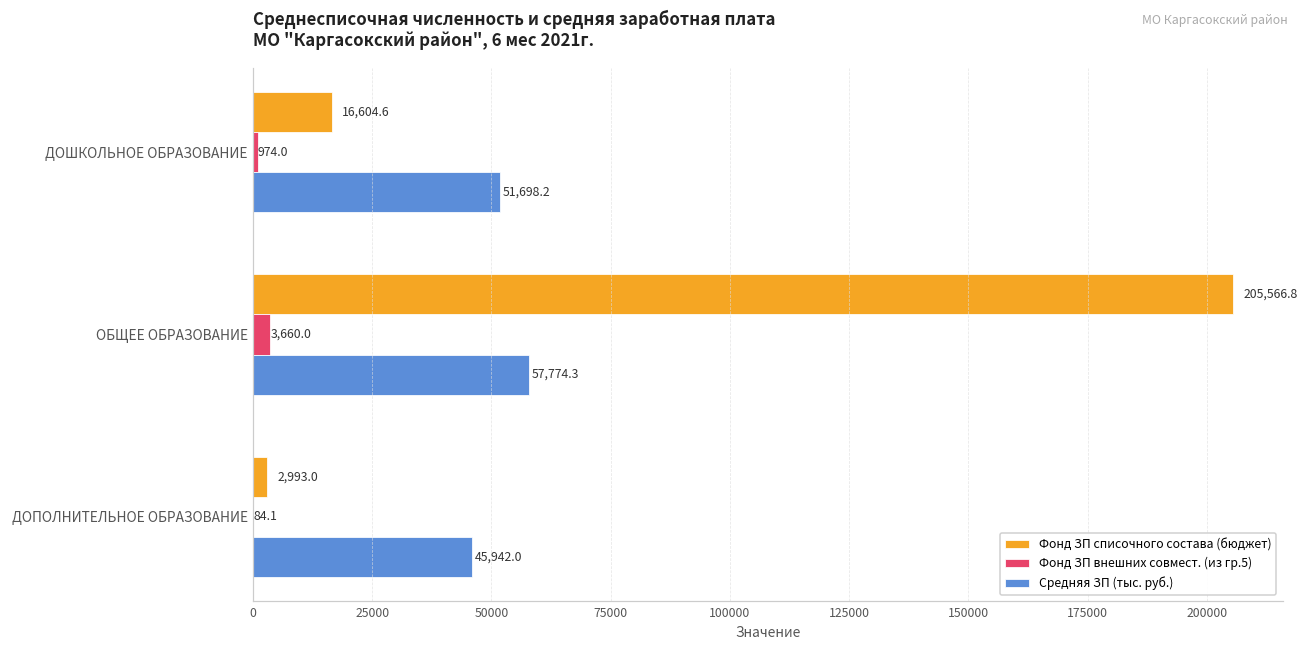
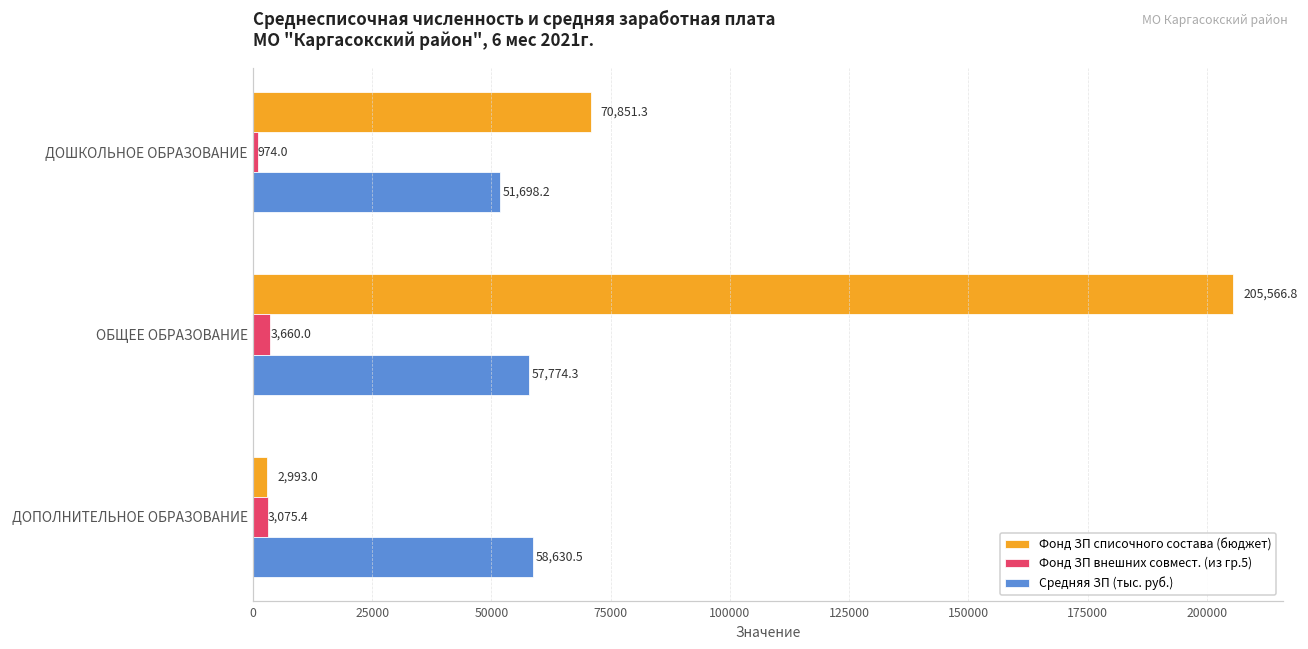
Фонд ЗП списочного состава (бюджет), ДОШКОЛЬНОЕ ОБРАЗОВАНИЕ: 16,604.6 -> 70,851.3
Фонд ЗП внешних совмест. (из гр.5), ДОПОЛНИТЕЛЬНОЕ ОБРАЗОВАНИЕ: 84.1 -> 3,075.4
Средняя ЗП (тыс. руб.), ДОПОЛНИТЕЛЬНОЕ ОБРАЗОВАНИЕ: 45,942.0 -> 58,630.5
